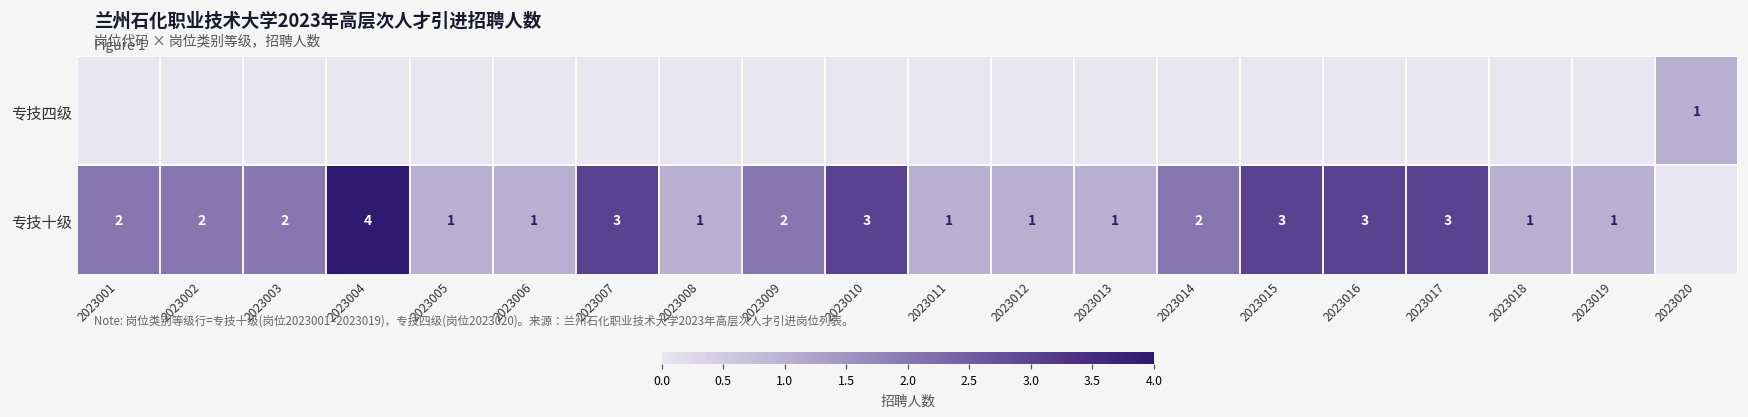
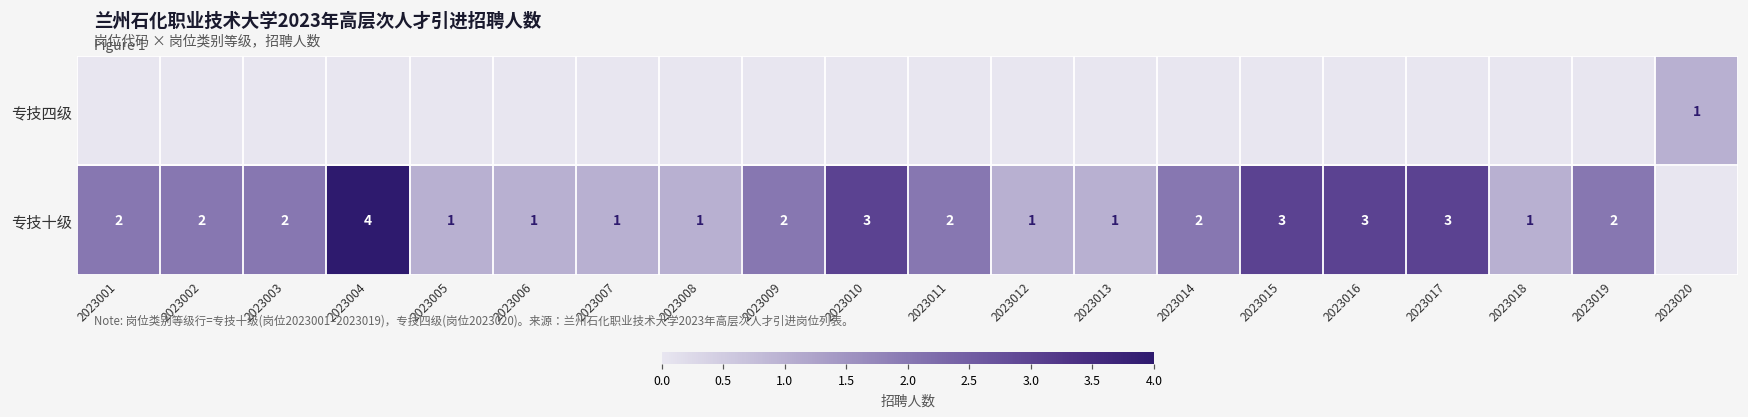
专技十级, 2023007: 3 -> 1
专技十级, 2023011: 1 -> 2
专技十级, 2023019: 1 -> 2
